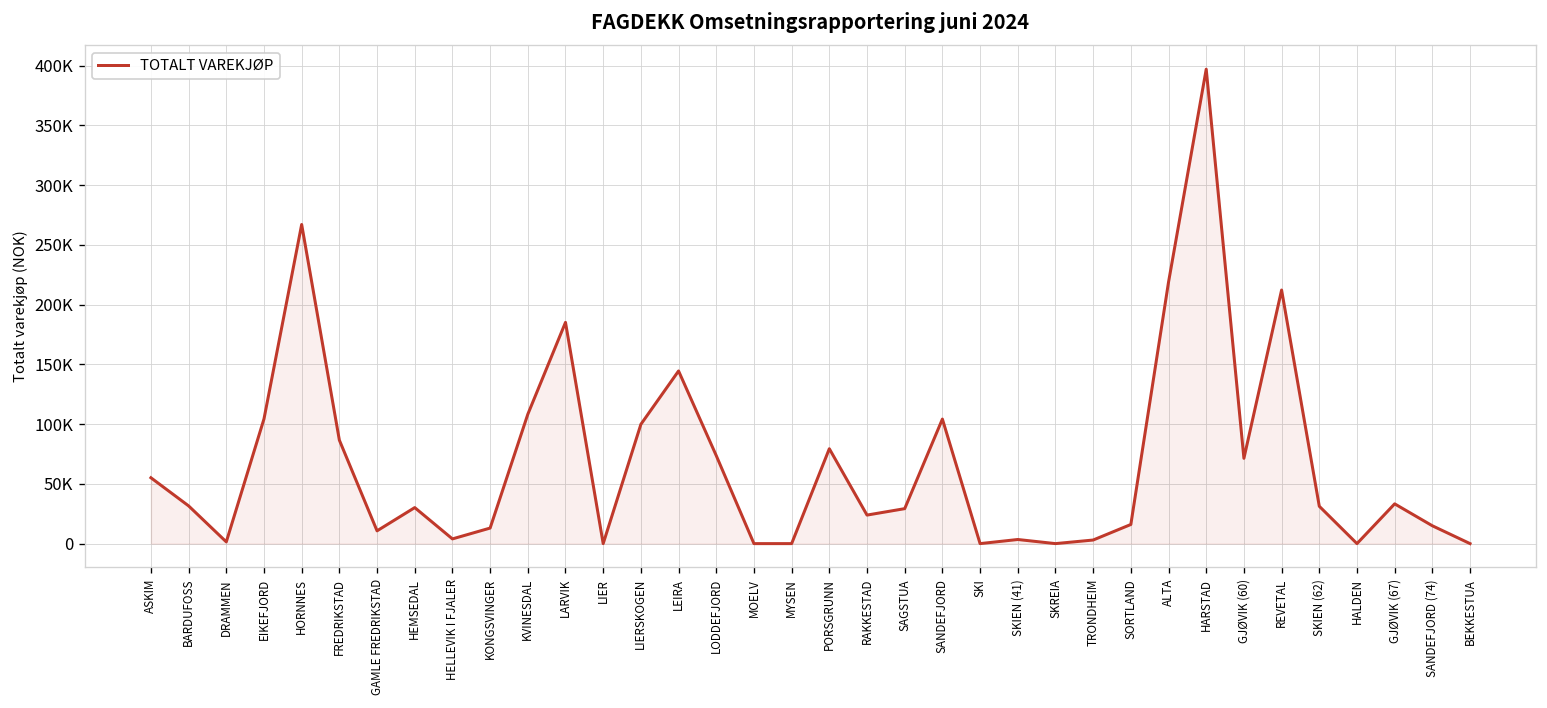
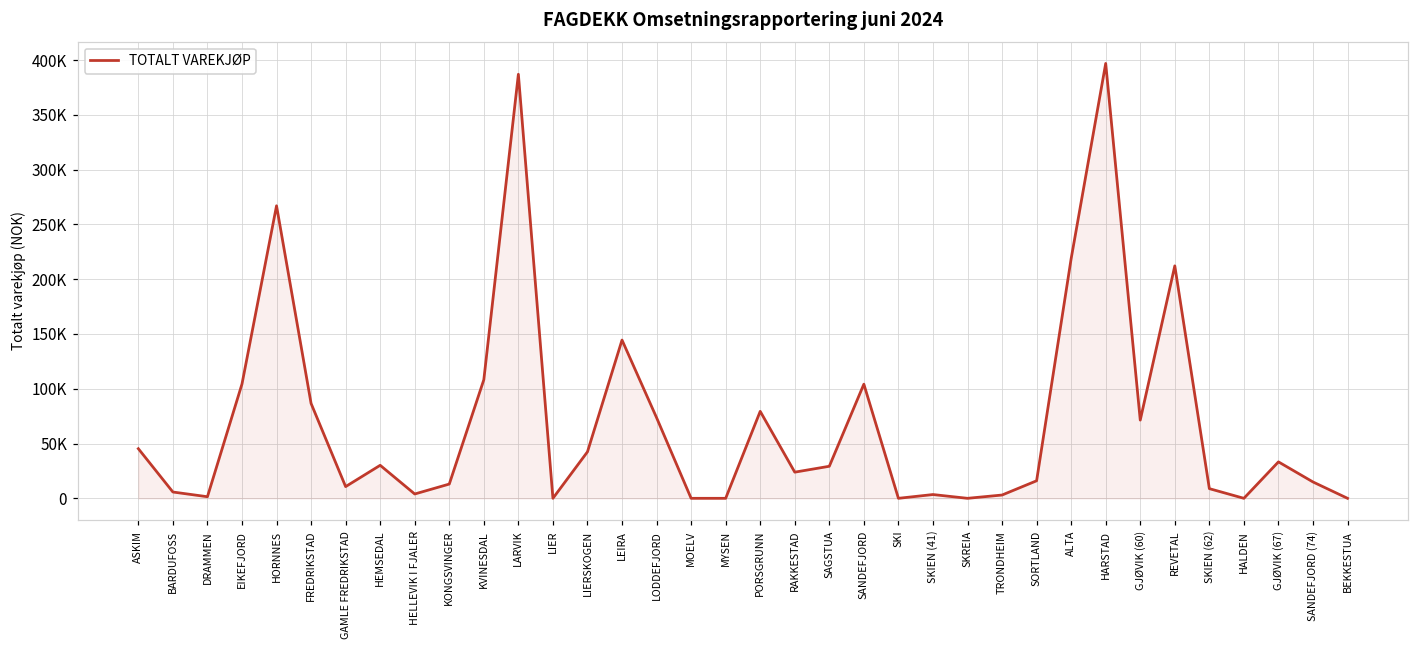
ASKIM: 60000 -> 50000
BARDUFOSS: 30000 -> 10000
LARVIK: 190000 -> 390000
LIERSKOGEN: 100000 -> 40000
SKIEN (62): 30000 -> 10000
